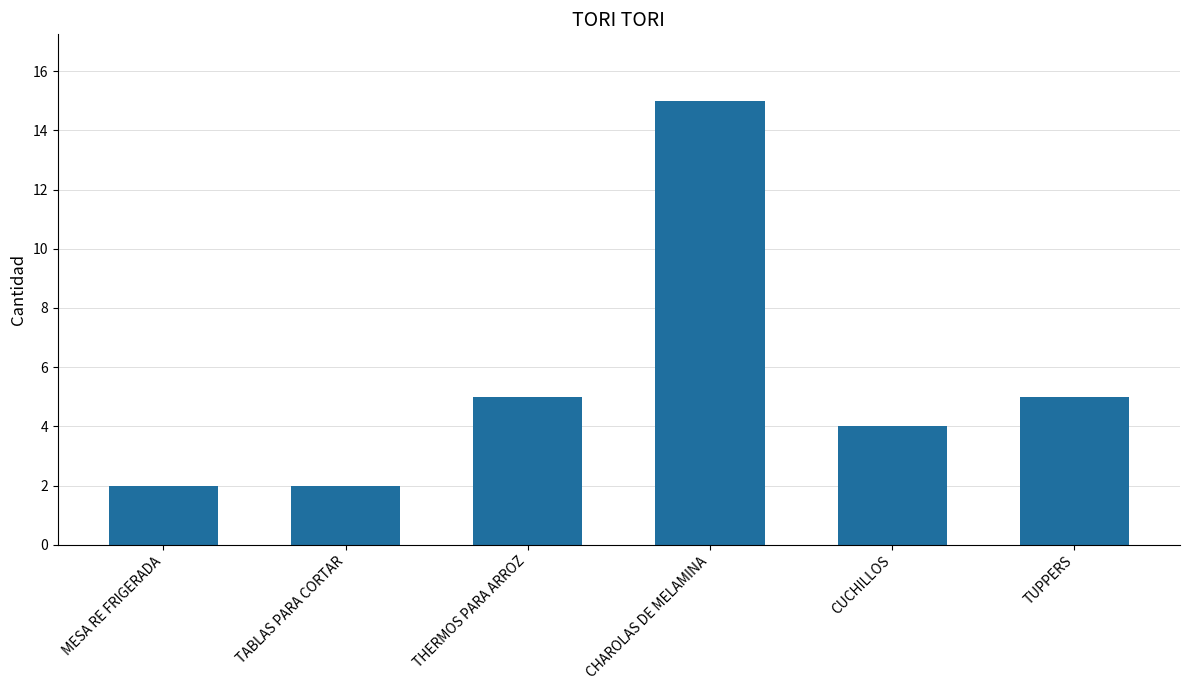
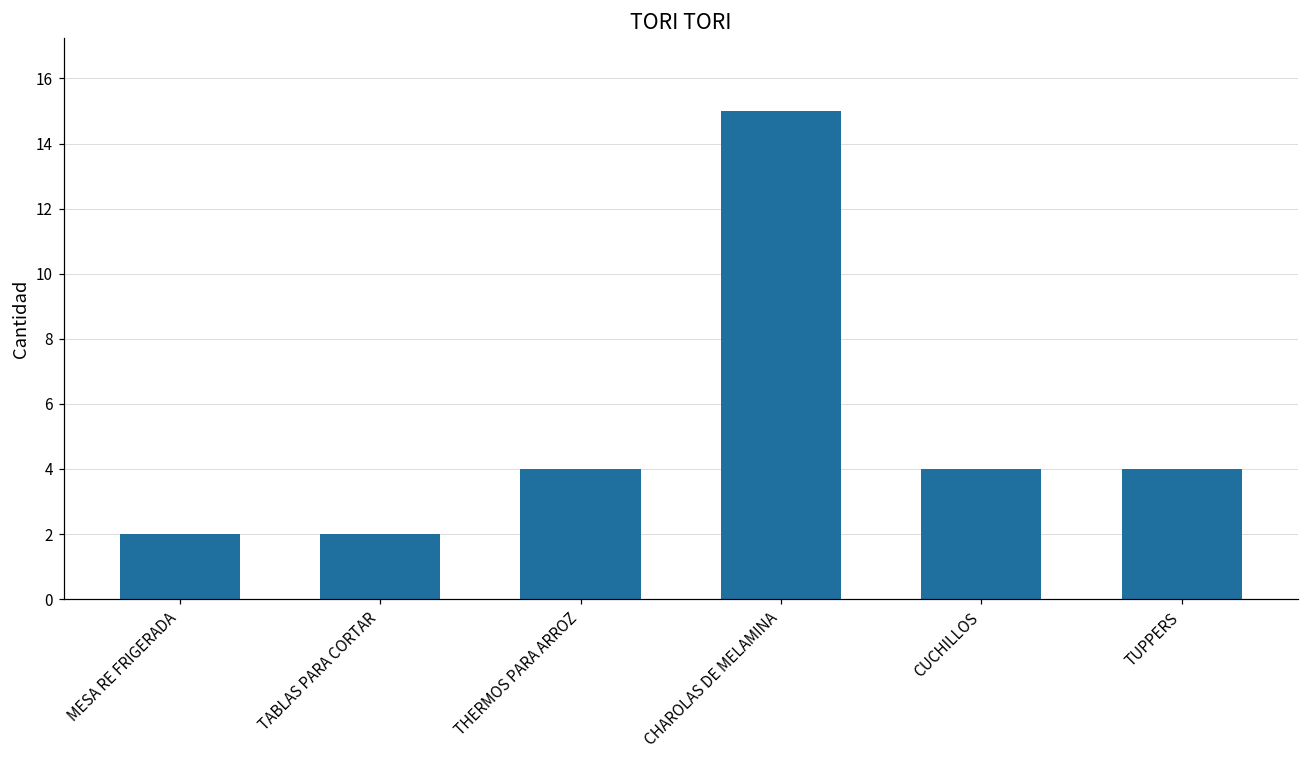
THERMOS PARA ARROZ: 5 -> 4
TUPPERS: 5 -> 4
